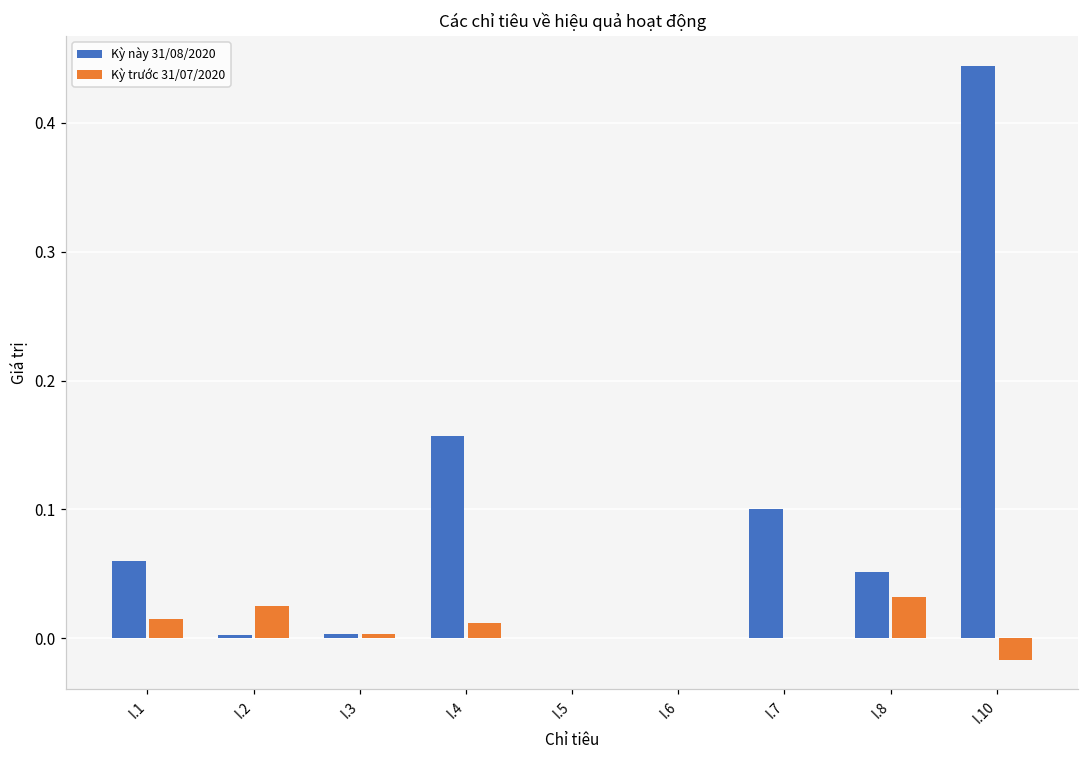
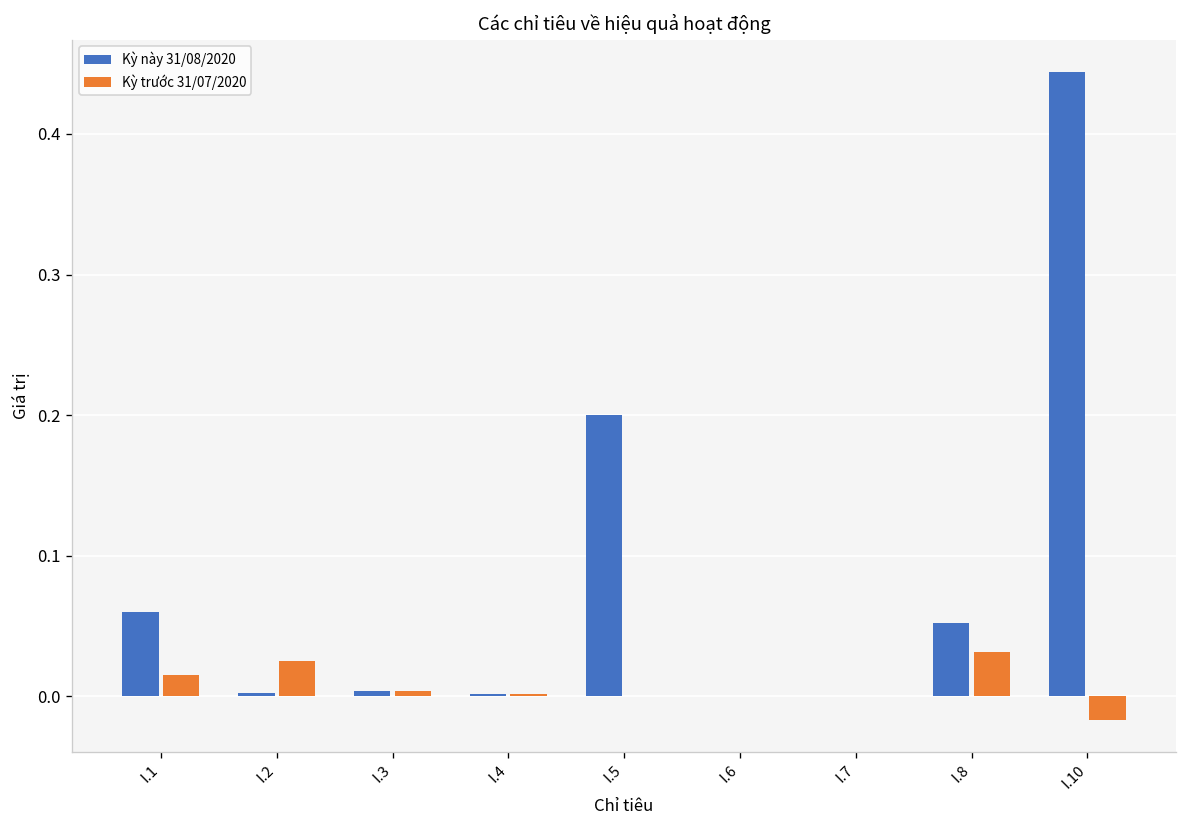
Kỳ này 31/08/2020, I.4: 0.157 -> 0.002
Kỳ trước 31/07/2020, I.4: 0.012 -> 0.002
Kỳ này 31/08/2020, I.5: 0.0 -> 0.2
Kỳ này 31/08/2020, I.7: 0.1 -> 0.0
